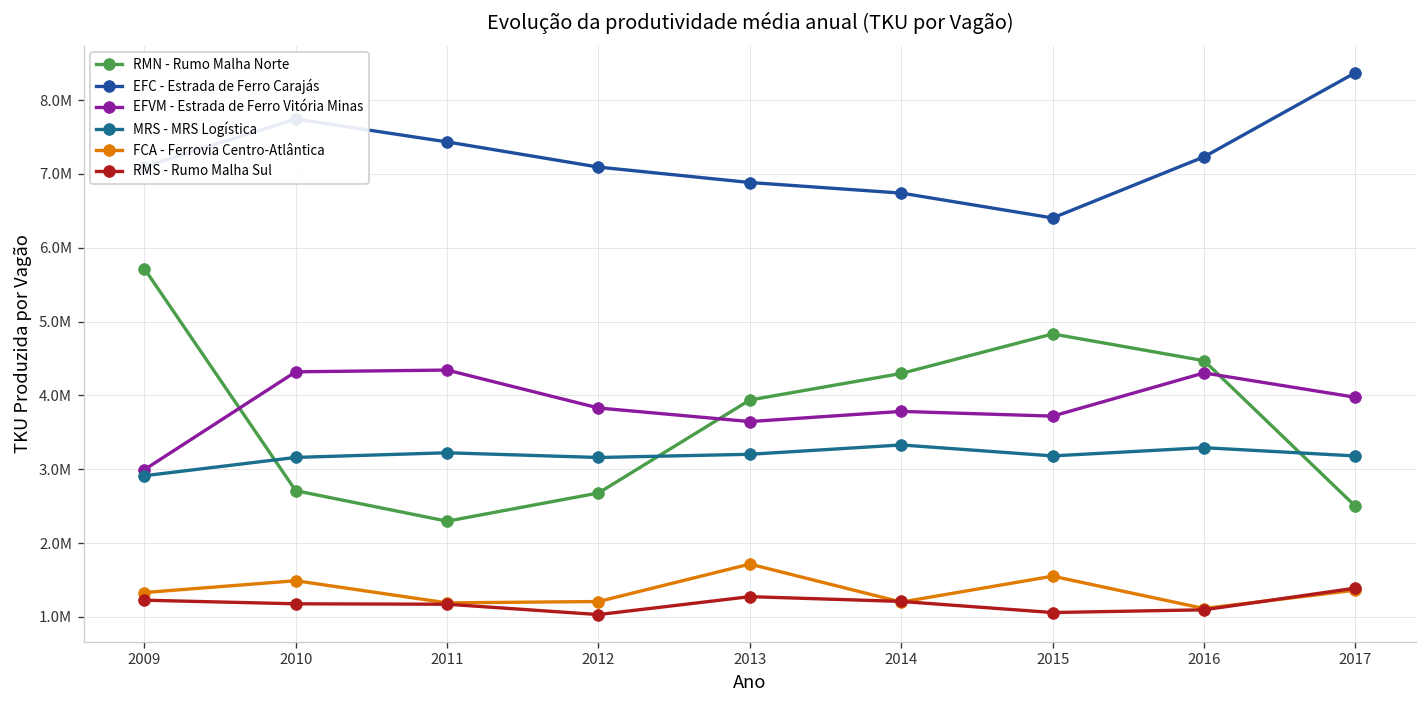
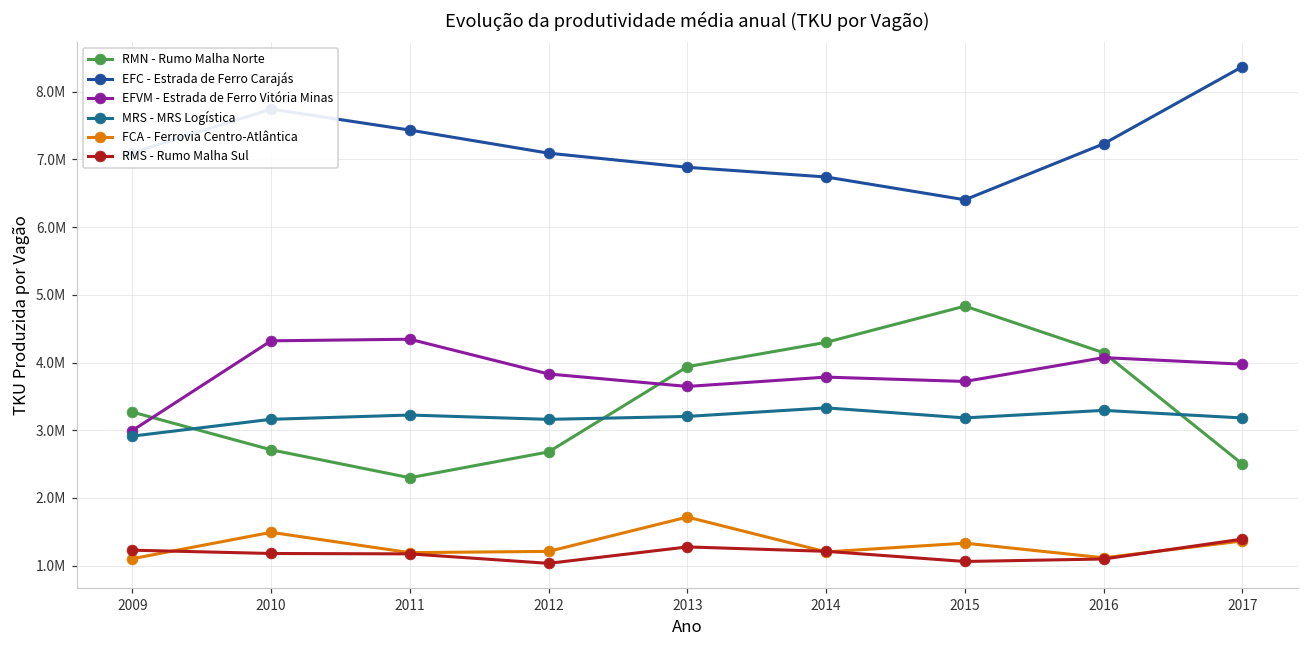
RMN - Rumo Malha Norte, 2009: 5700000 -> 3300000
FCA - Ferrovia Centro-Atlântica, 2009: 1300000 -> 1100000
FCA - Ferrovia Centro-Atlântica, 2015: 1600000 -> 1300000
RMN - Rumo Malha Norte, 2016: 4500000 -> 4100000
EFVM - Estrada de Ferro Vitória Minas, 2016: 4300000 -> 4100000
